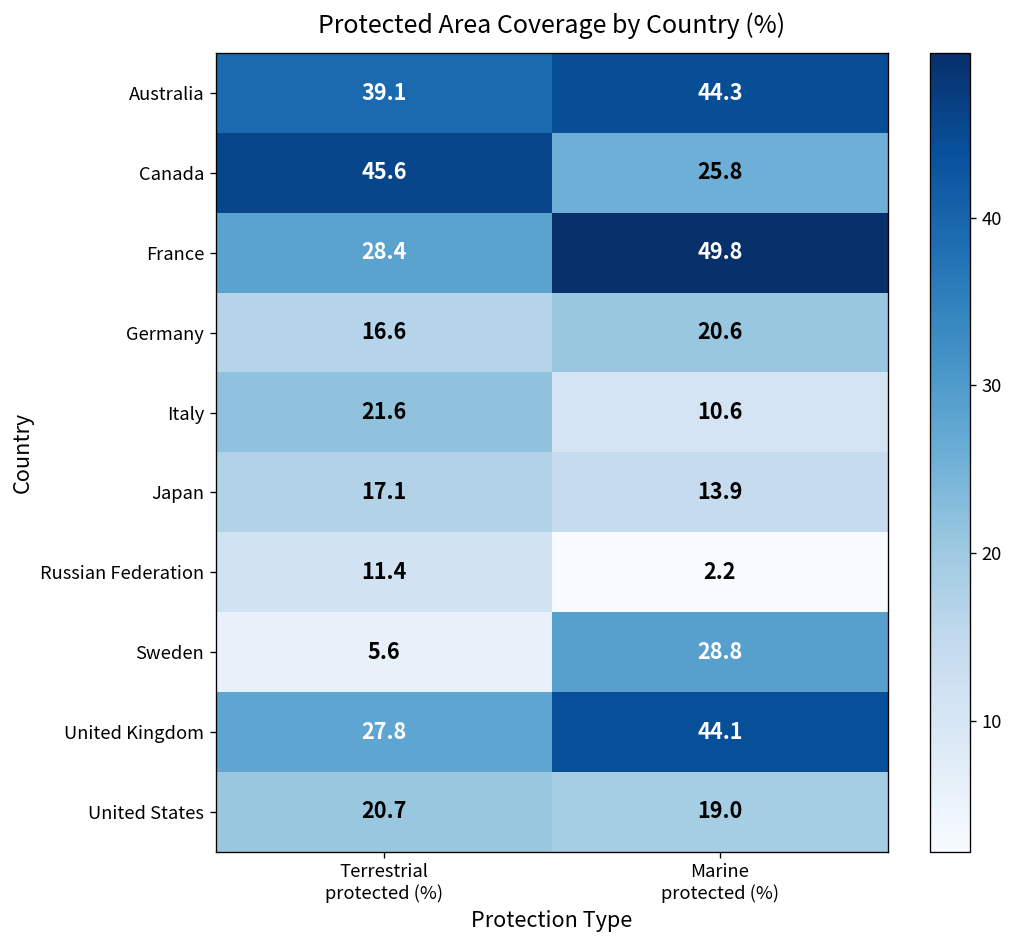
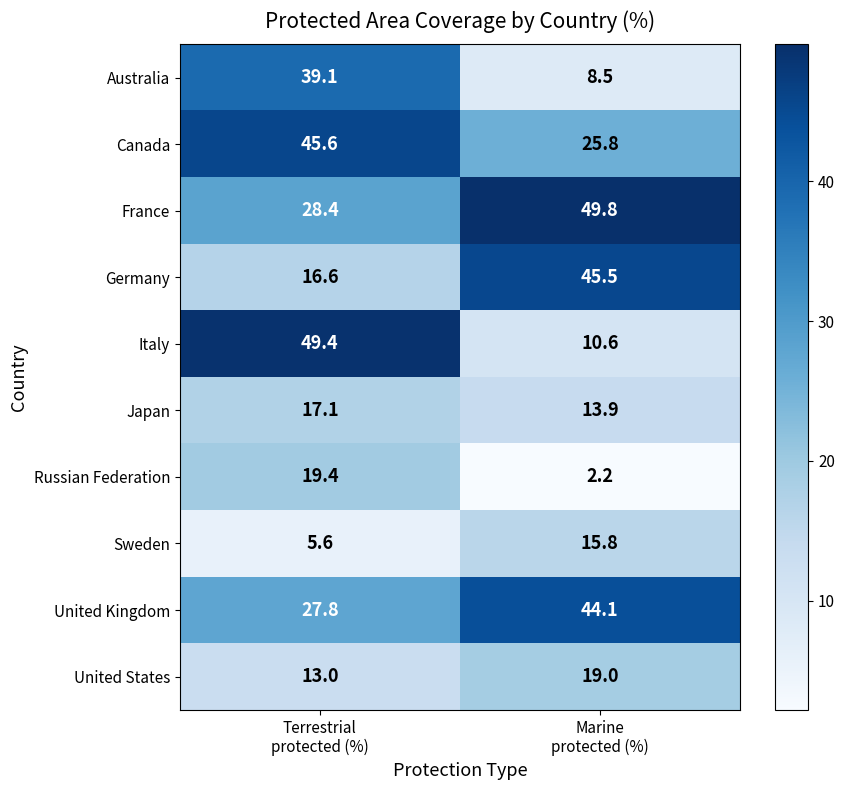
Australia, Marine protected (%): 44.3 -> 8.5
Germany, Marine protected (%): 20.6 -> 45.5
Italy, Terrestrial protected (%): 21.6 -> 49.4
Russian Federation, Terrestrial protected (%): 11.4 -> 19.4
Sweden, Marine protected (%): 28.8 -> 15.8
United States, Terrestrial protected (%): 20.7 -> 13.0
